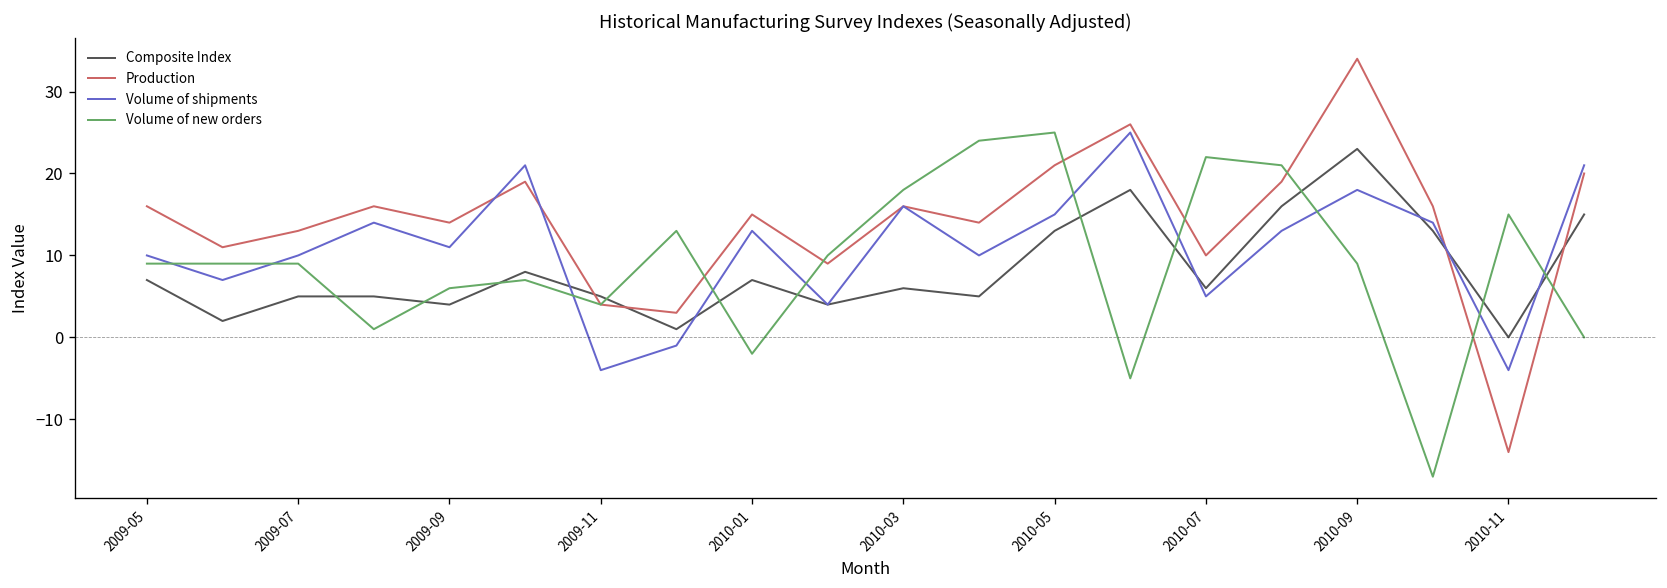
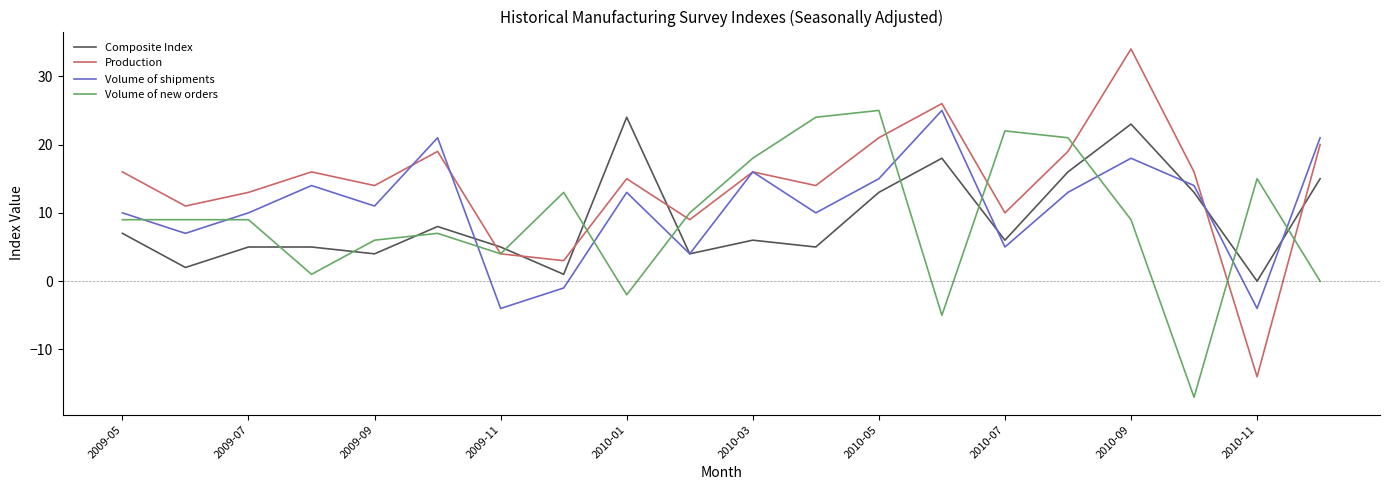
Composite Index, 2010-01: 7 -> 24
